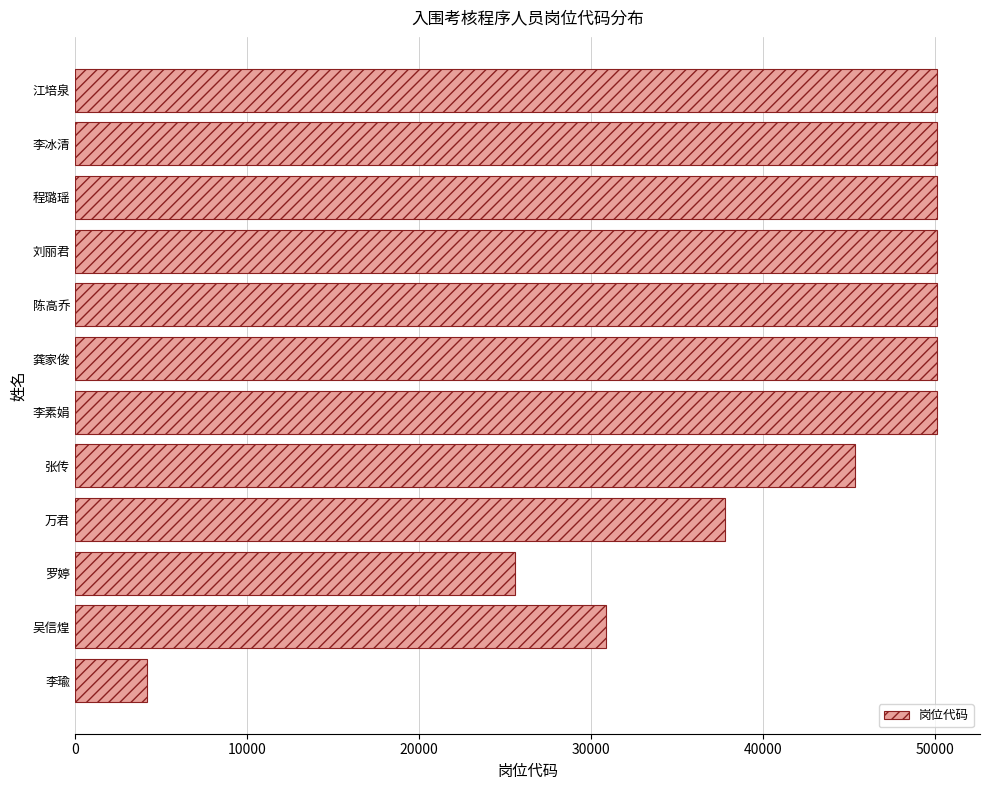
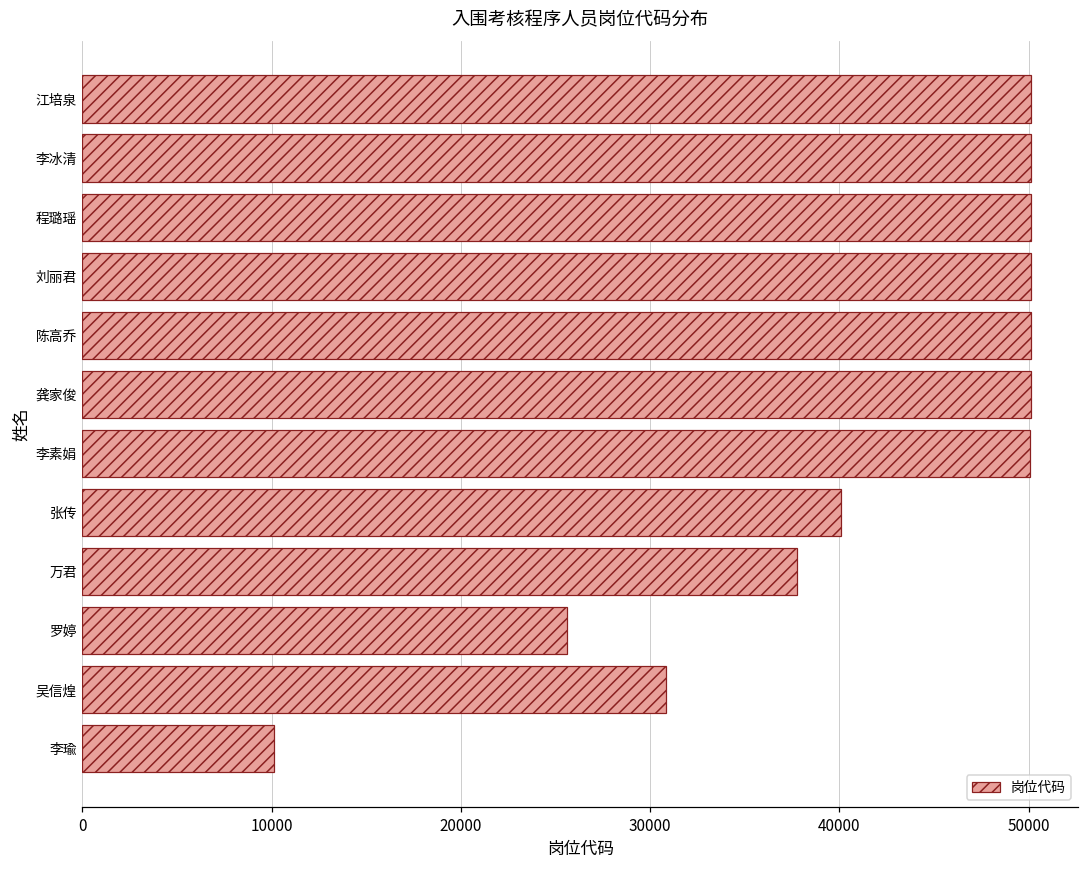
张传: 45400 -> 40100
李瑜: 4200 -> 10100
